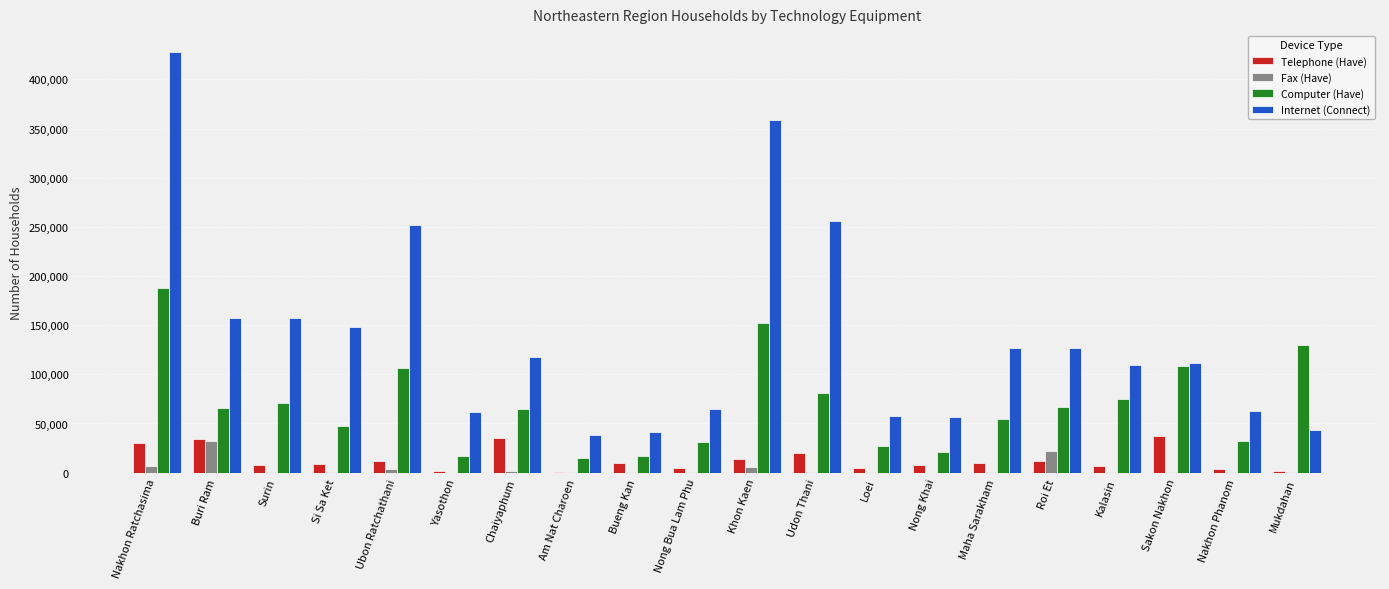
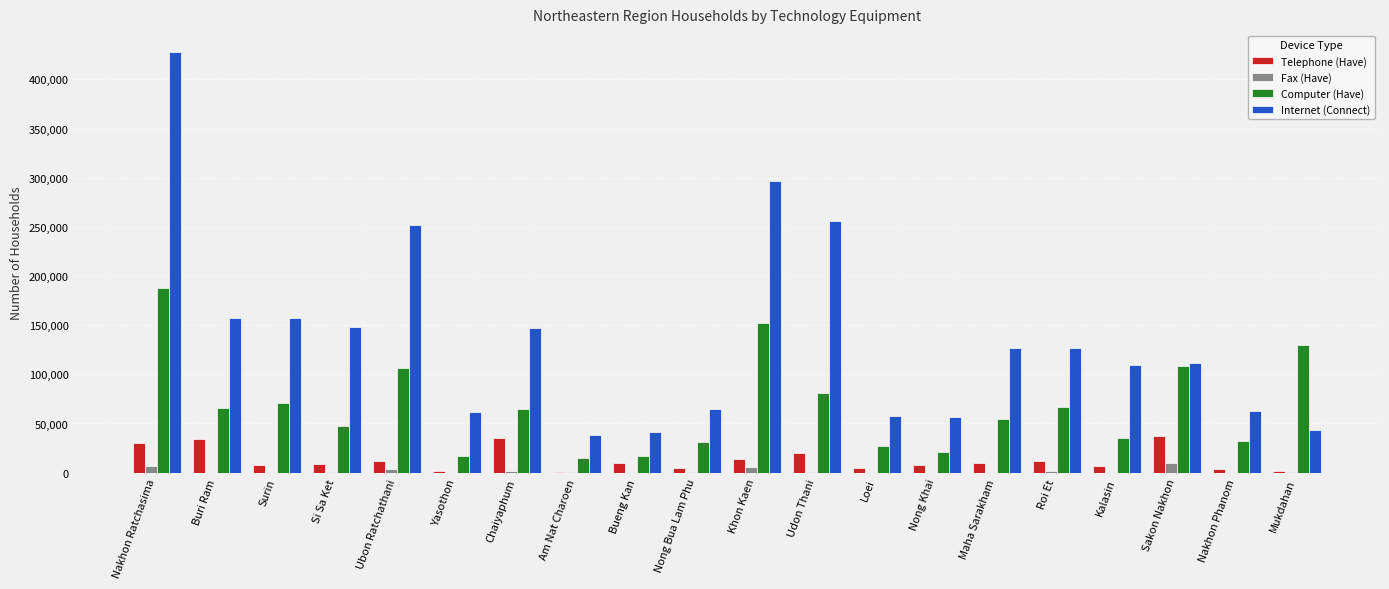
Fax (Have), Buri Ram: 30,000 -> 0
Internet (Connect), Chaiyaphum: 120,000 -> 150,000
Internet (Connect), Khon Kaen: 360,000 -> 300,000
Fax (Have), Roi Et: 20,000 -> 0
Computer (Have), Kalasin: 70,000 -> 40,000
Fax (Have), Sakon Nakhon: 0 -> 10,000
